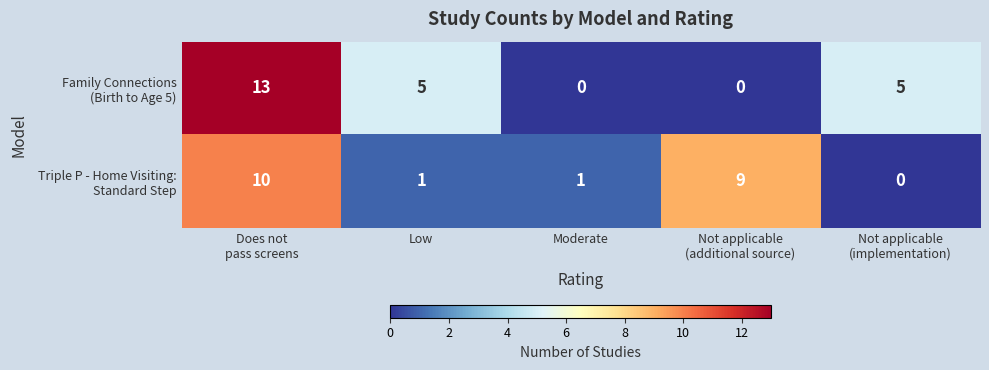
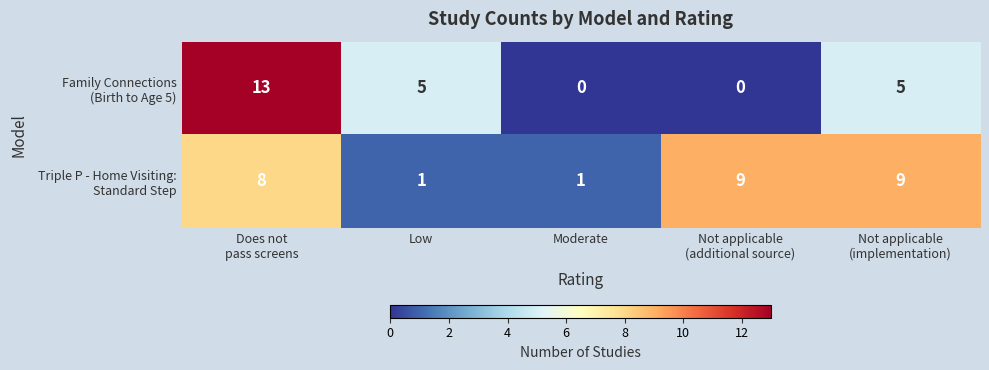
Triple P - Home Visiting: Standard Step, Does not pass screens: 10 -> 8
Triple P - Home Visiting: Standard Step, Not applicable (implementation): 0 -> 9
